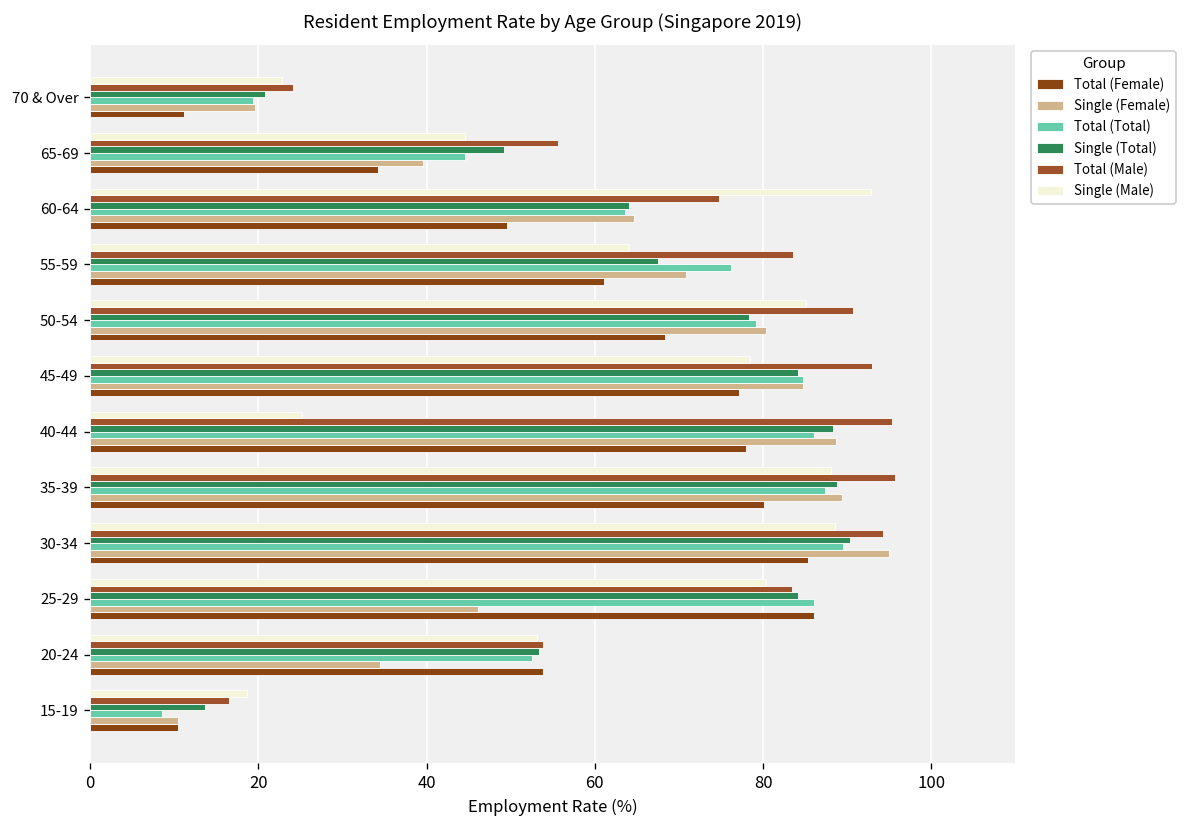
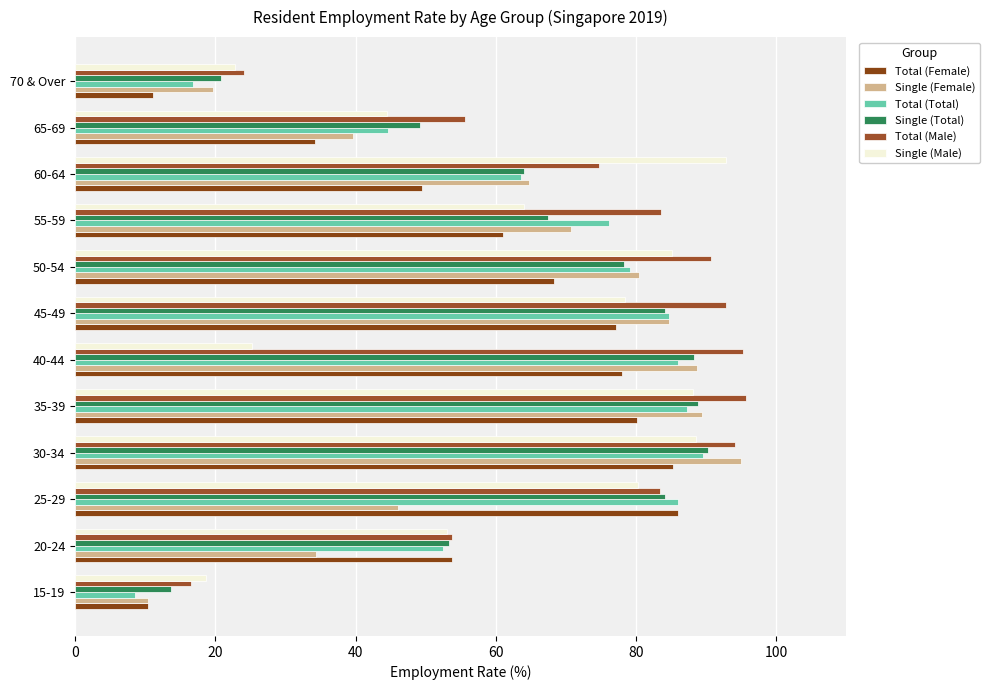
Total (Total), 70 & Over: 19 -> 17
